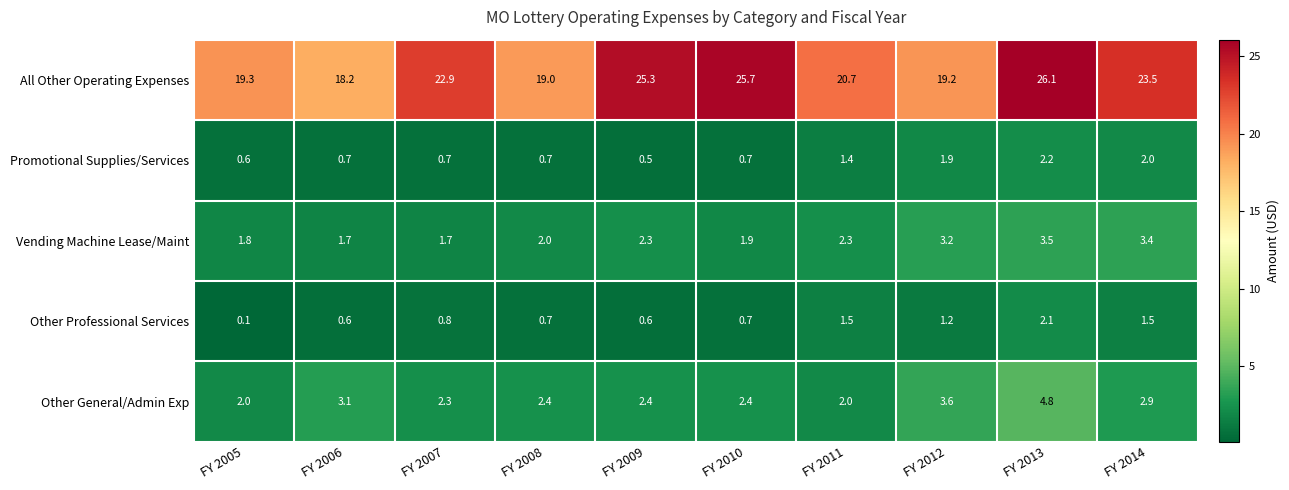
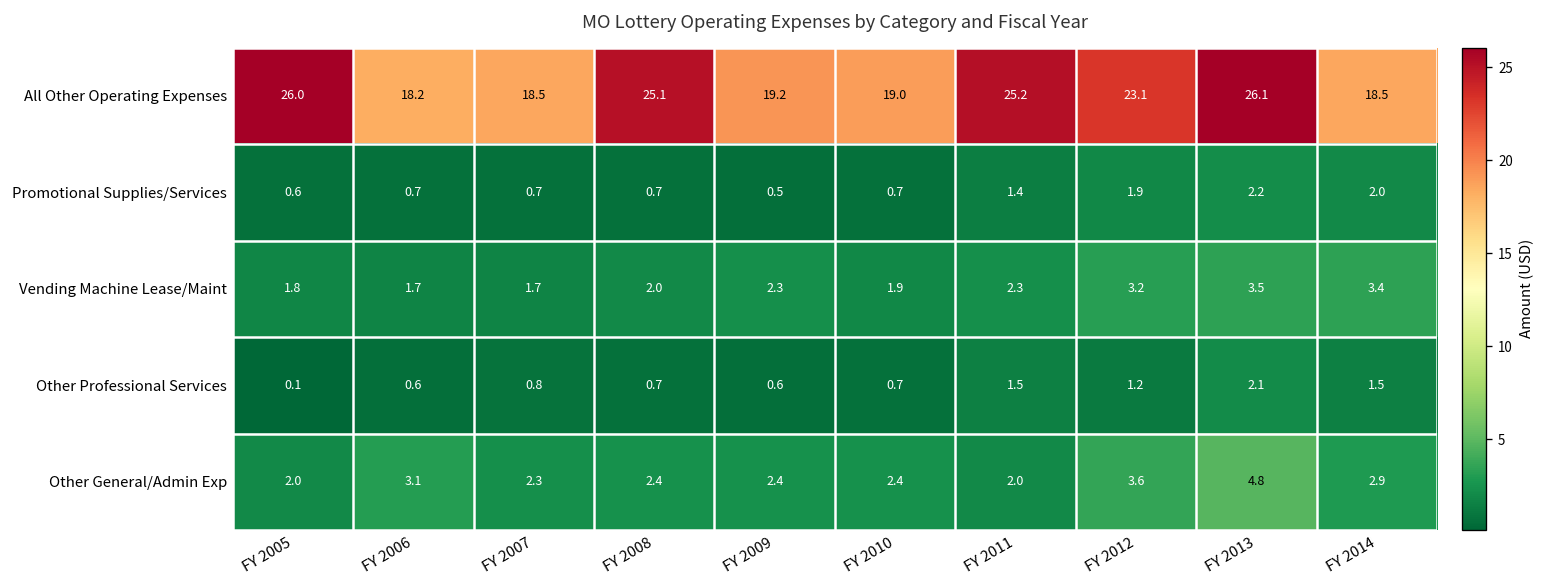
All Other Operating Expenses, FY 2005: 19.3 -> 26.0
All Other Operating Expenses, FY 2007: 22.9 -> 18.5
All Other Operating Expenses, FY 2008: 19.0 -> 25.1
All Other Operating Expenses, FY 2009: 25.3 -> 19.2
All Other Operating Expenses, FY 2010: 25.7 -> 19.0
All Other Operating Expenses, FY 2011: 20.7 -> 25.2
All Other Operating Expenses, FY 2012: 19.2 -> 23.1
All Other Operating Expenses, FY 2014: 23.5 -> 18.5
